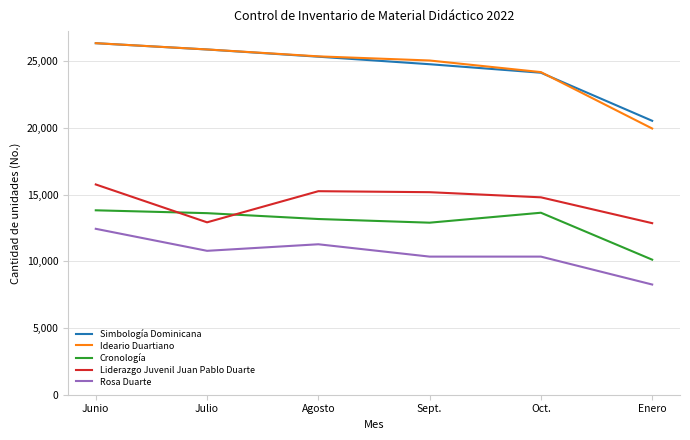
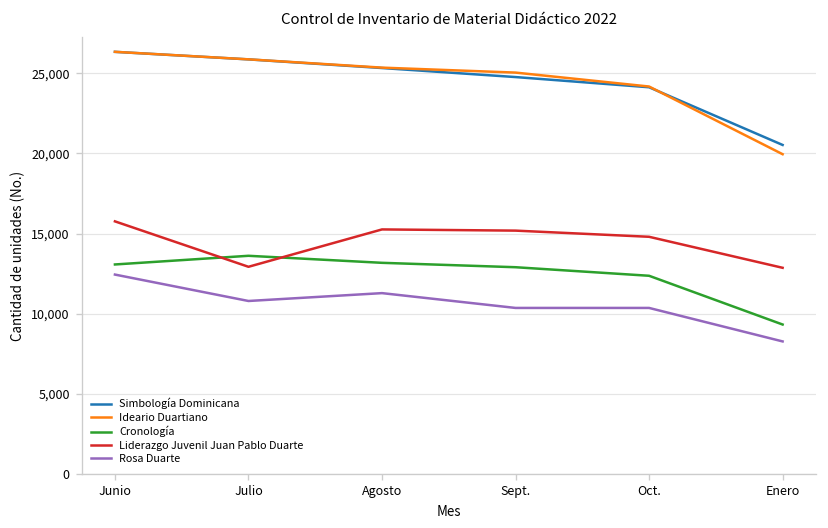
Cronología, Junio: 13,800 -> 13,100
Cronología, Oct.: 13,600 -> 12,400
Cronología, Enero: 10,100 -> 9,300
